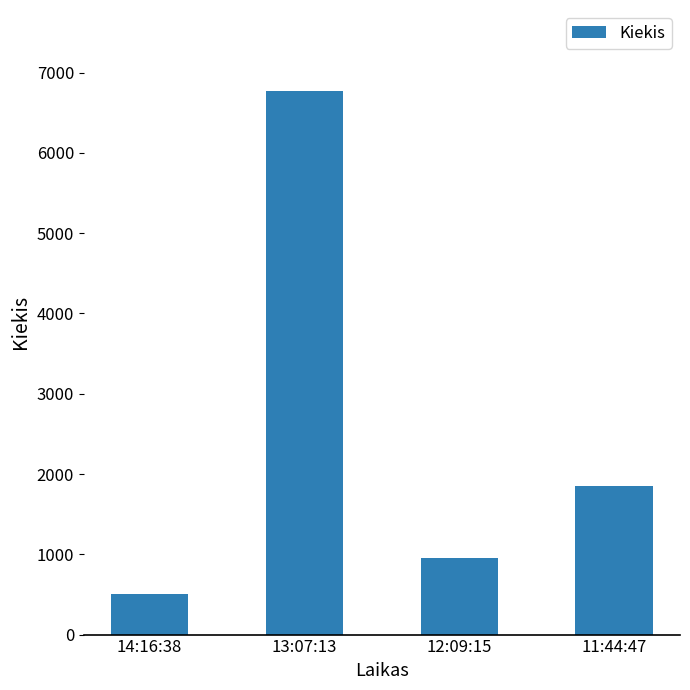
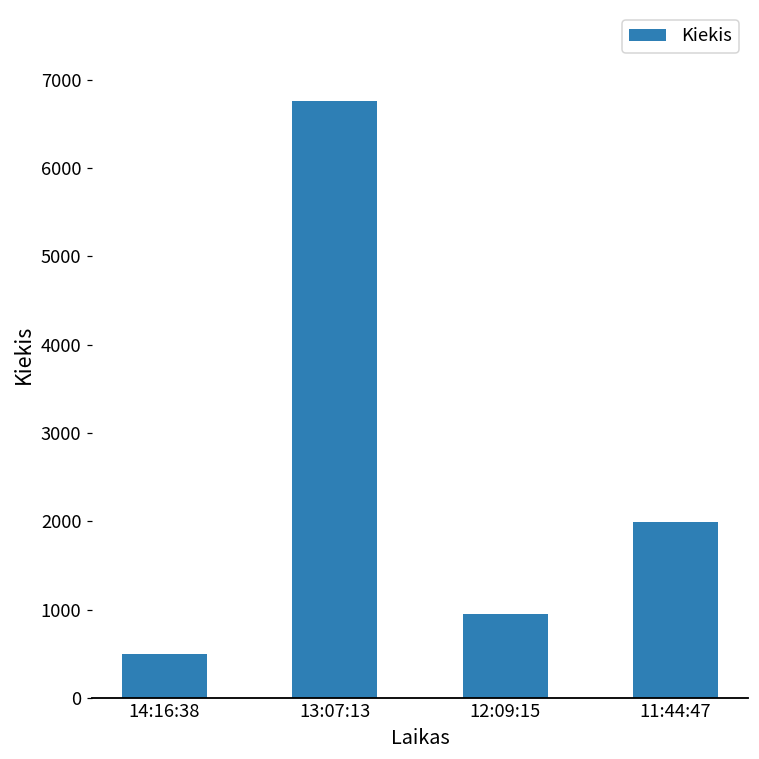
11:44:47: 1900 -> 2000
